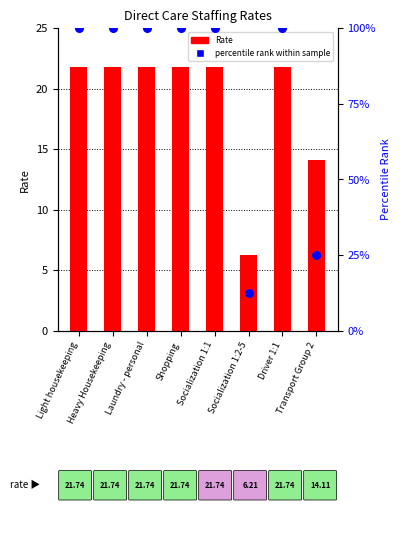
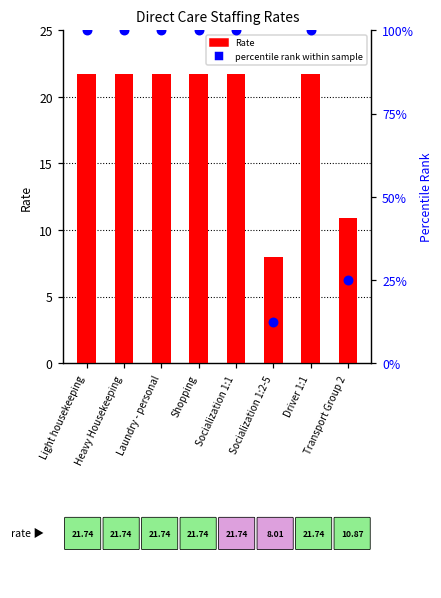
Rate, Socialization 1:2-5: 6.21 -> 8.01
Rate, Transport Group 2: 14.11 -> 10.87
